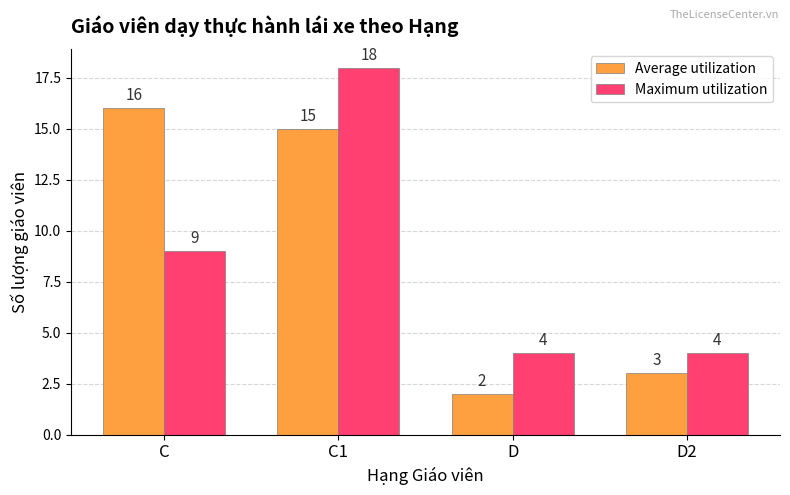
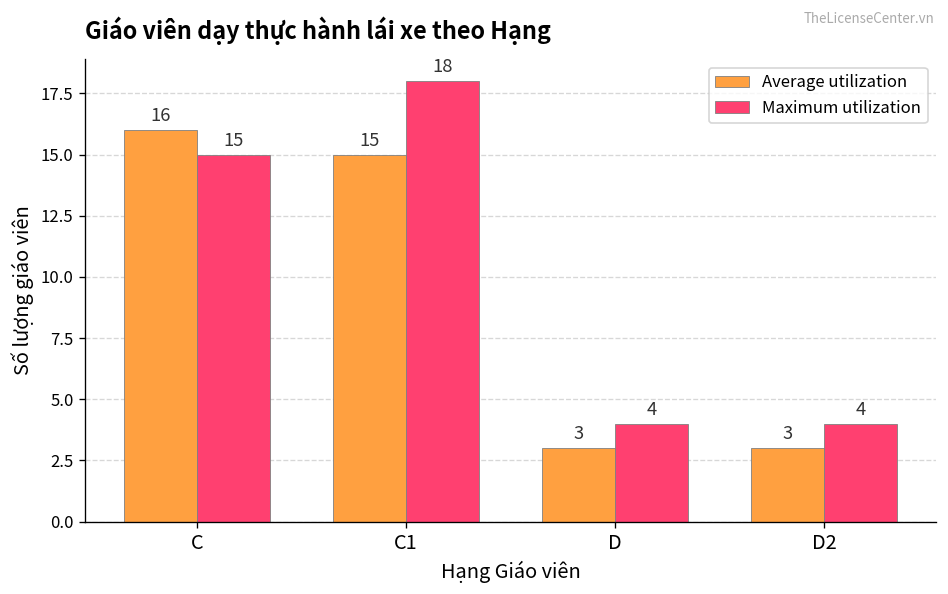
Maximum utilization, C: 9 -> 15
Average utilization, D: 2 -> 3
